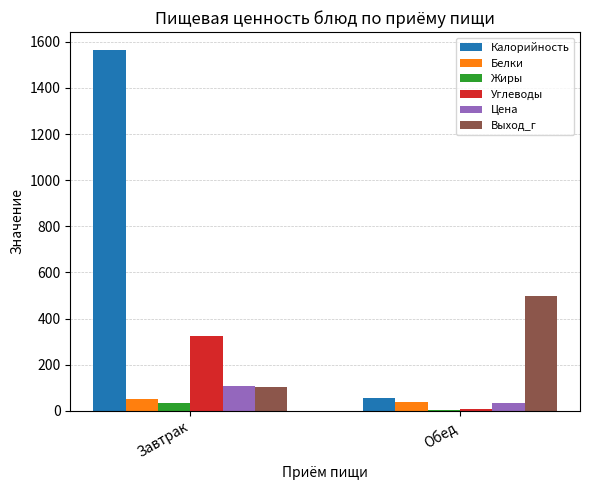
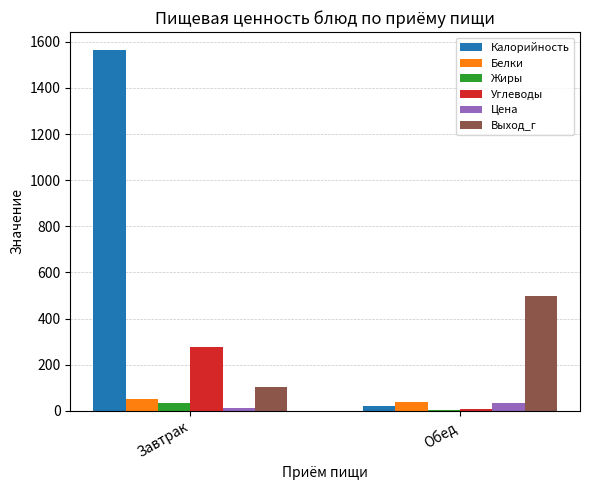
Углеводы, Завтрак: 320 -> 280
Цена, Завтрак: 110 -> 10
Калорийность, Обед: 50 -> 20
